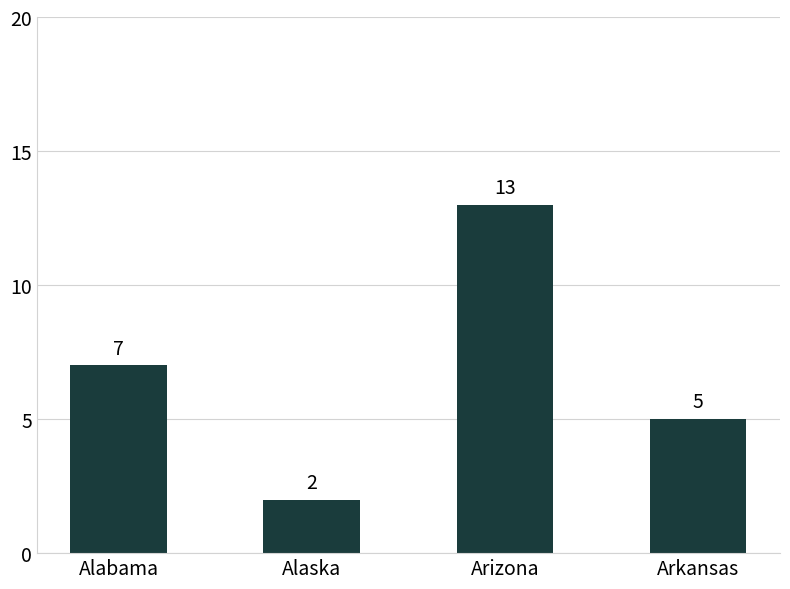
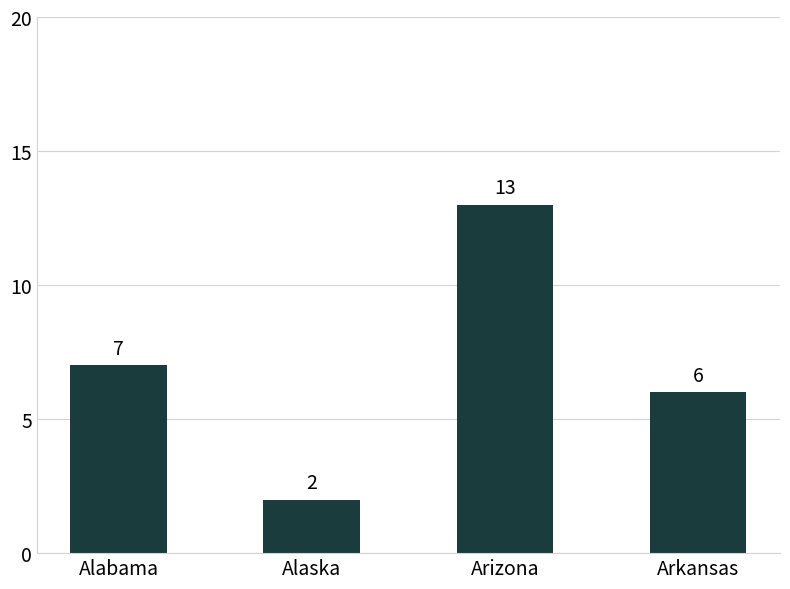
Arkansas: 5 -> 6
